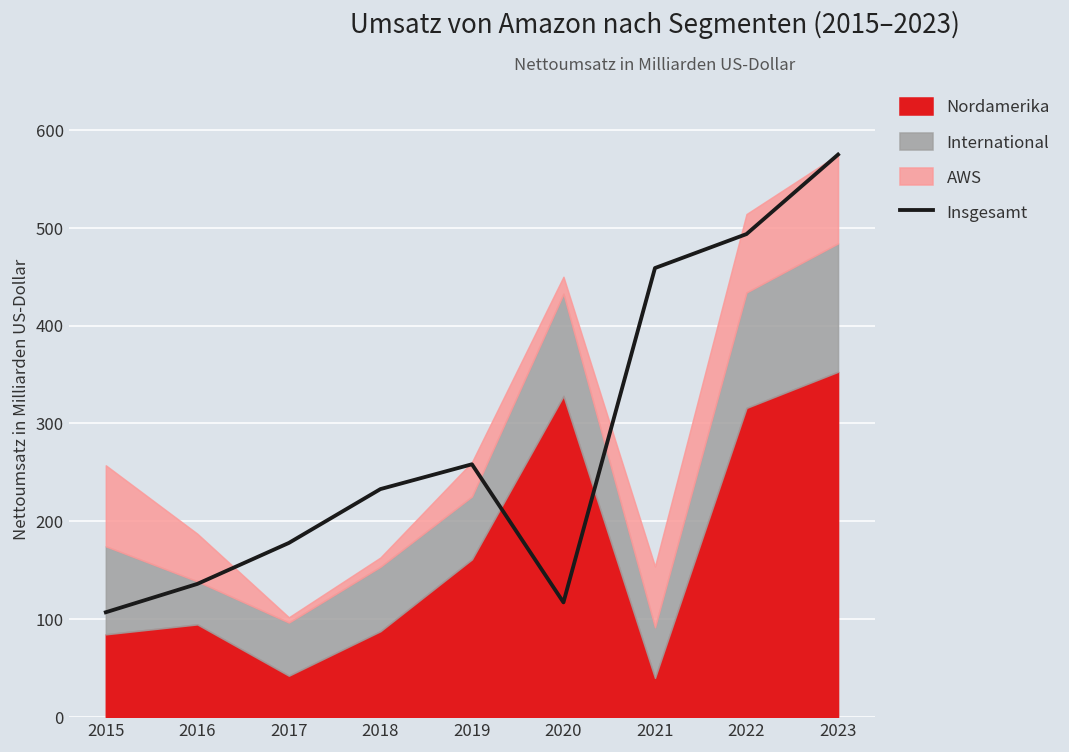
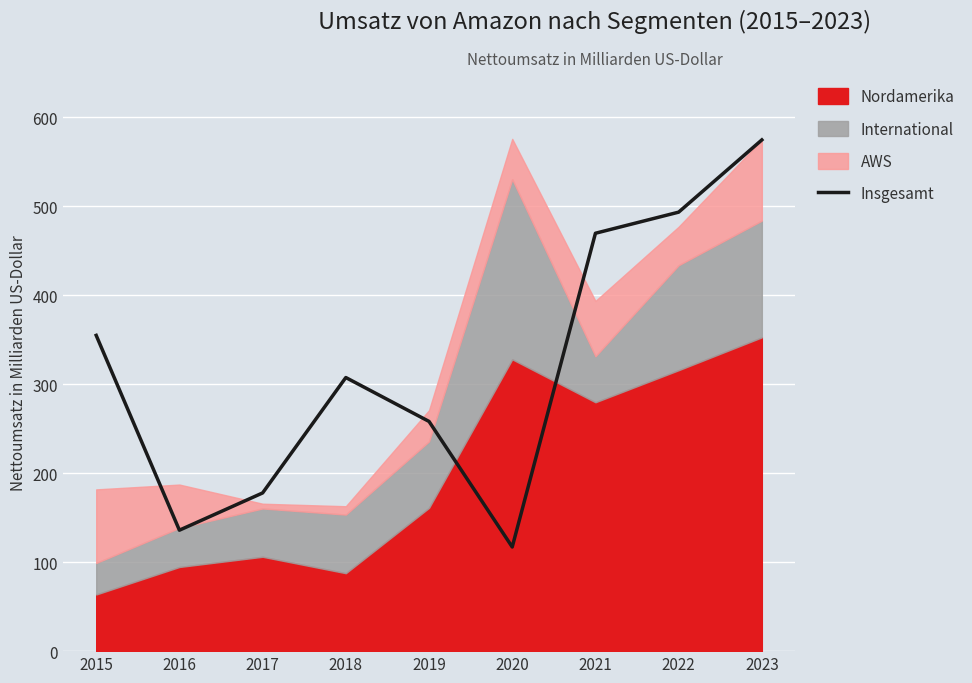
Insgesamt, 2015: 110 -> 360
Nordamerika, 2015: 80 -> 60
International, 2015: 90 -> 40
Nordamerika, 2017: 40 -> 110
Insgesamt, 2018: 230 -> 310
International, 2019: 60 -> 70
International, 2020: 100 -> 200
AWS, 2020: 20 -> 50
Insgesamt, 2021: 460 -> 470
Nordamerika, 2021: 40 -> 280
AWS, 2022: 80 -> 40
